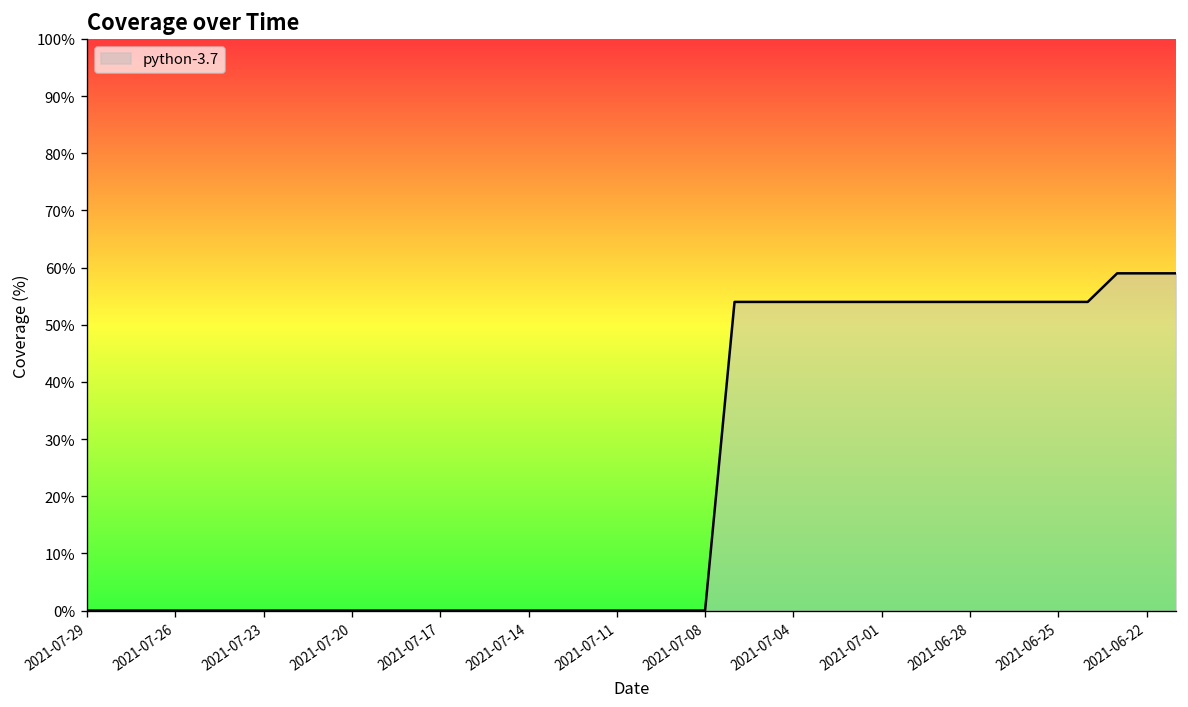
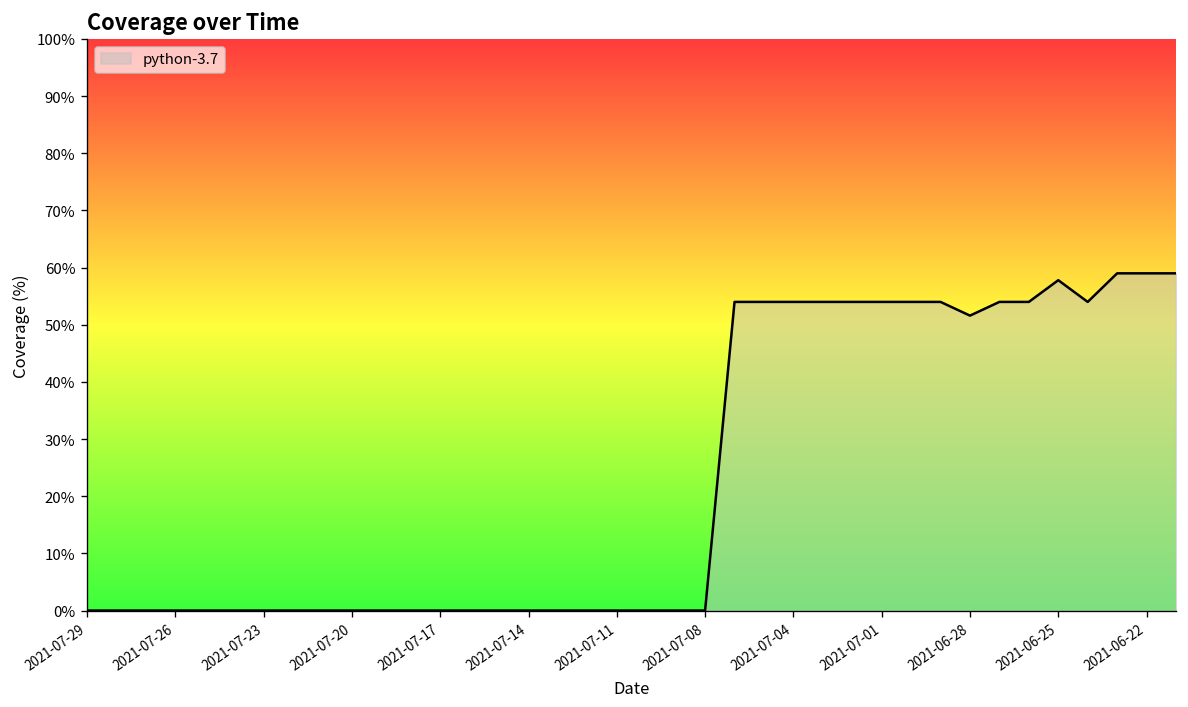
2021-06-28: 54% -> 52%
2021-06-25: 54% -> 58%
